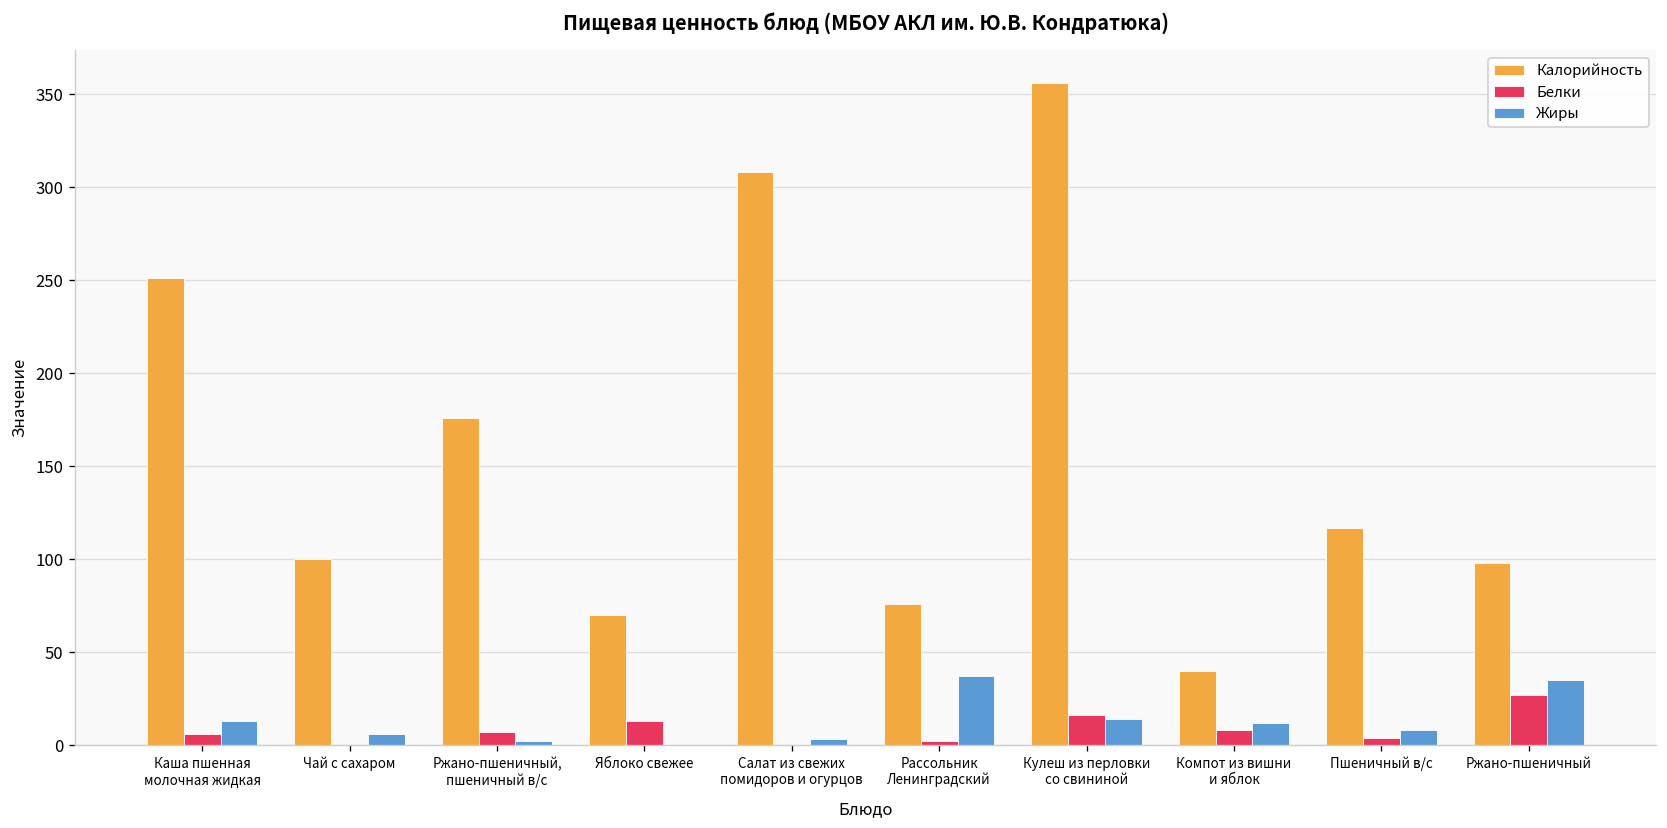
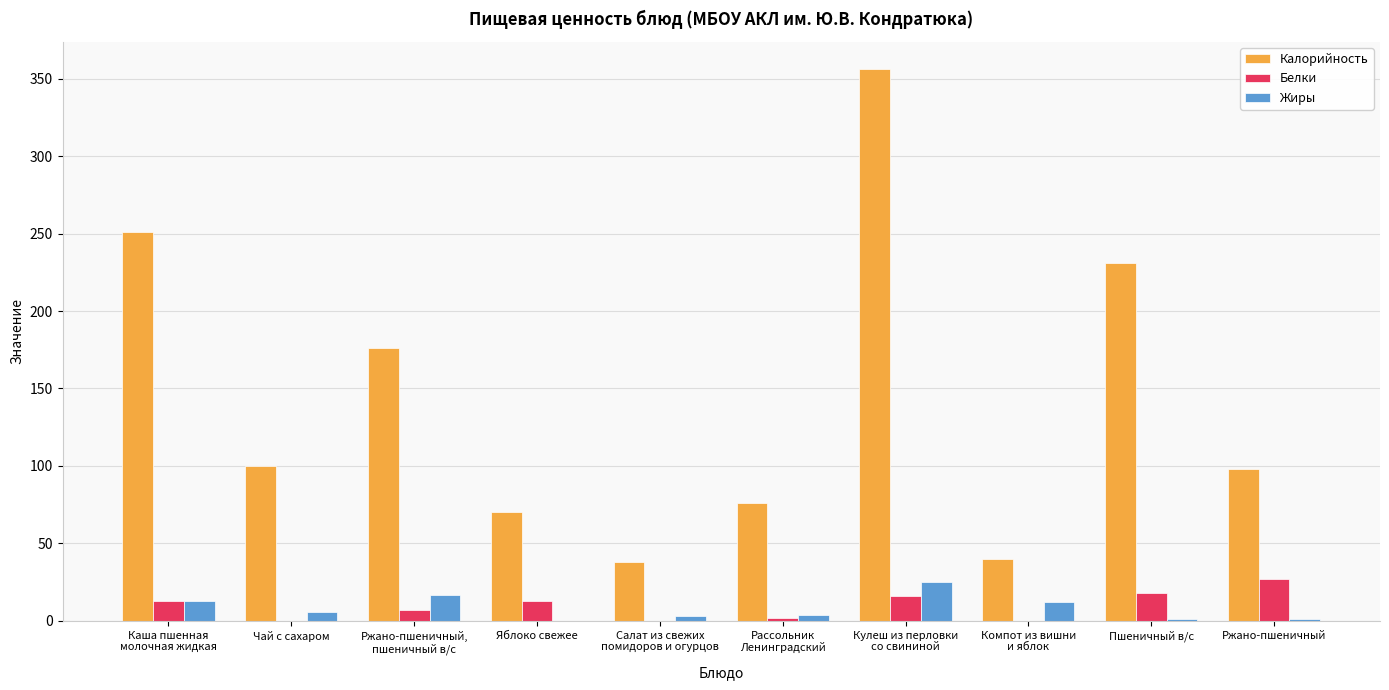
Белки, Каша пшенная молочная жидкая: 6 -> 13
Жиры, Ржано-пшеничный, пшеничный в/с: 2 -> 17
Калорийность, Салат из свежих помидоров и огурцов: 308 -> 38
Жиры, Рассольник Ленинградский: 37 -> 4
Жиры, Кулеш из перловки со свининой: 14 -> 25
Белки, Компот из вишни и яблок: 8 -> 0
Калорийность, Пшеничный в/с: 117 -> 231
Белки, Пшеничный в/с: 4 -> 18
Жиры, Пшеничный в/с: 8 -> 1
Жиры, Ржано-пшеничный: 35 -> 1
